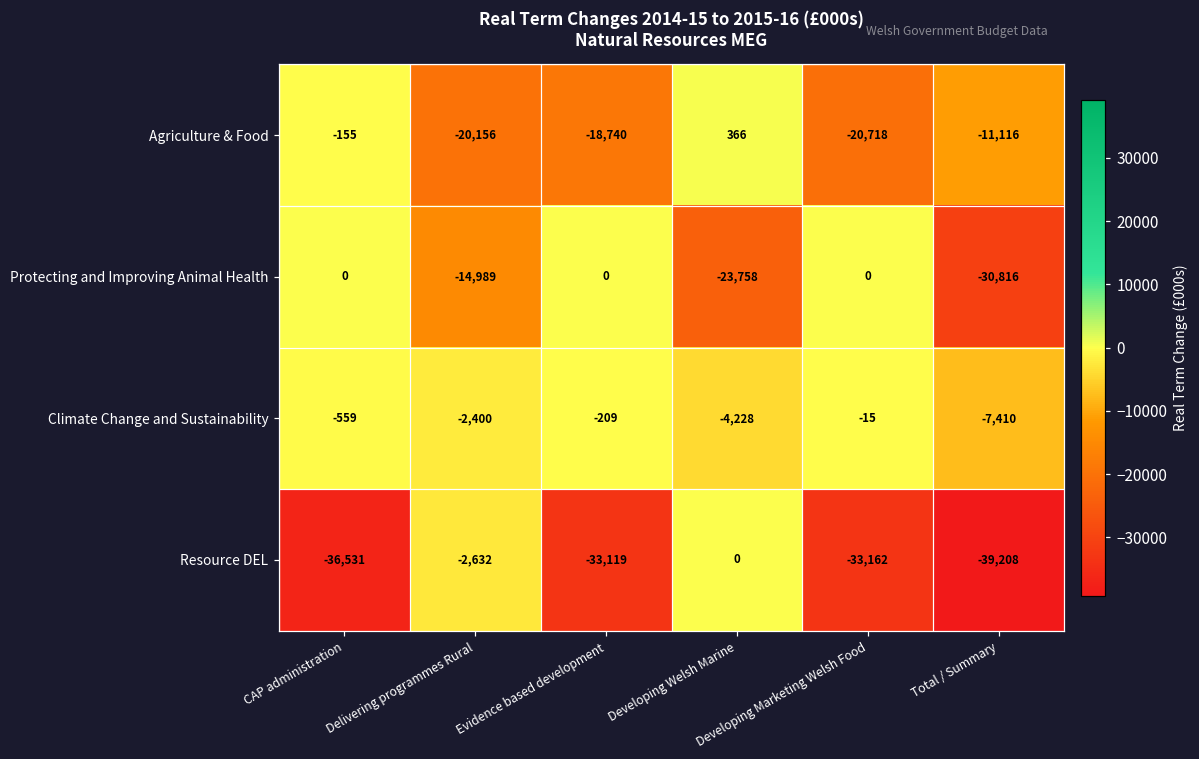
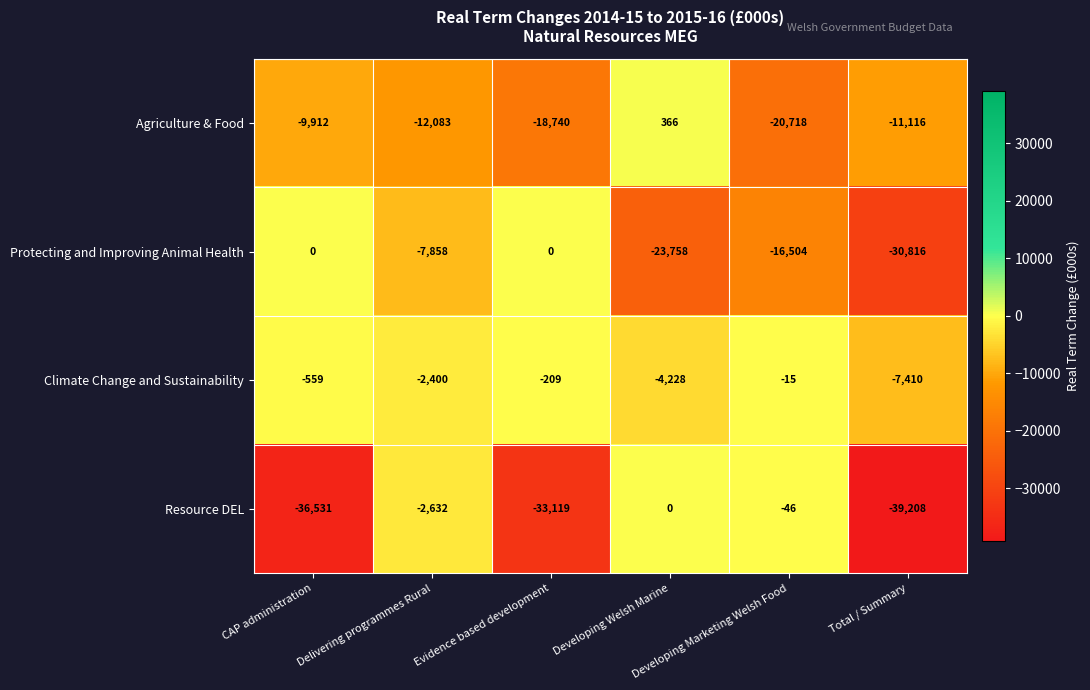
Agriculture & Food, CAP administration: -155 -> -9,912
Agriculture & Food, Delivering programmes Rural: -20,156 -> -12,083
Protecting and Improving Animal Health, Delivering programmes Rural: -14,989 -> -7,858
Protecting and Improving Animal Health, Developing Marketing Welsh Food: 0 -> -16,504
Resource DEL, Developing Marketing Welsh Food: -33,162 -> -46
